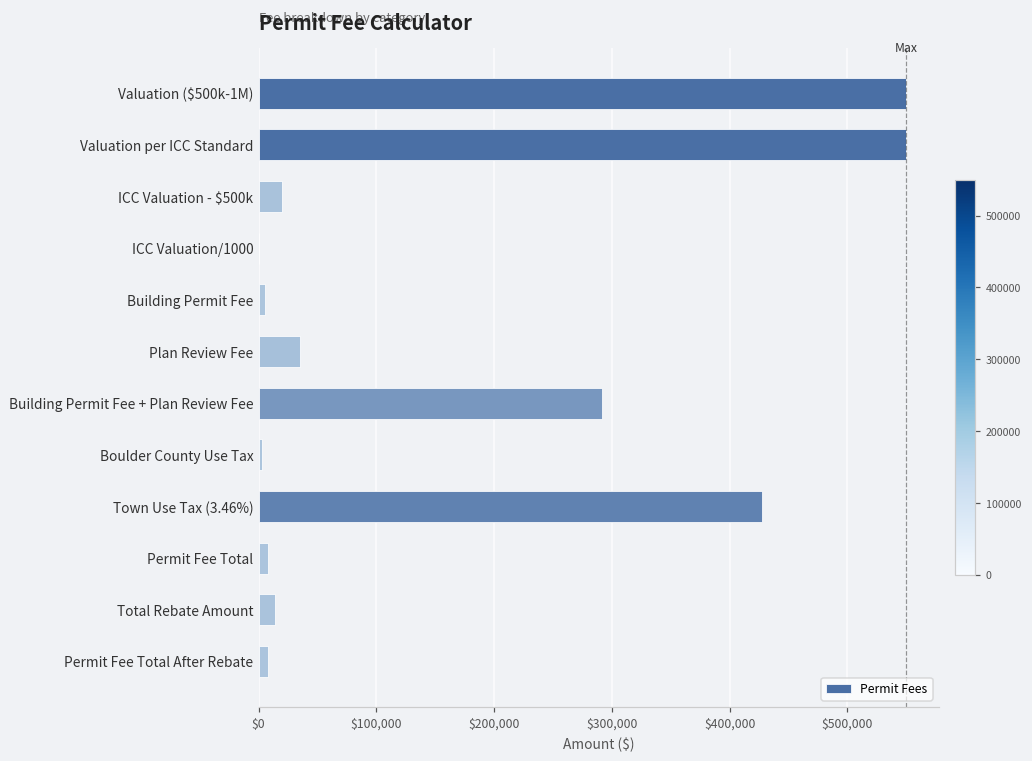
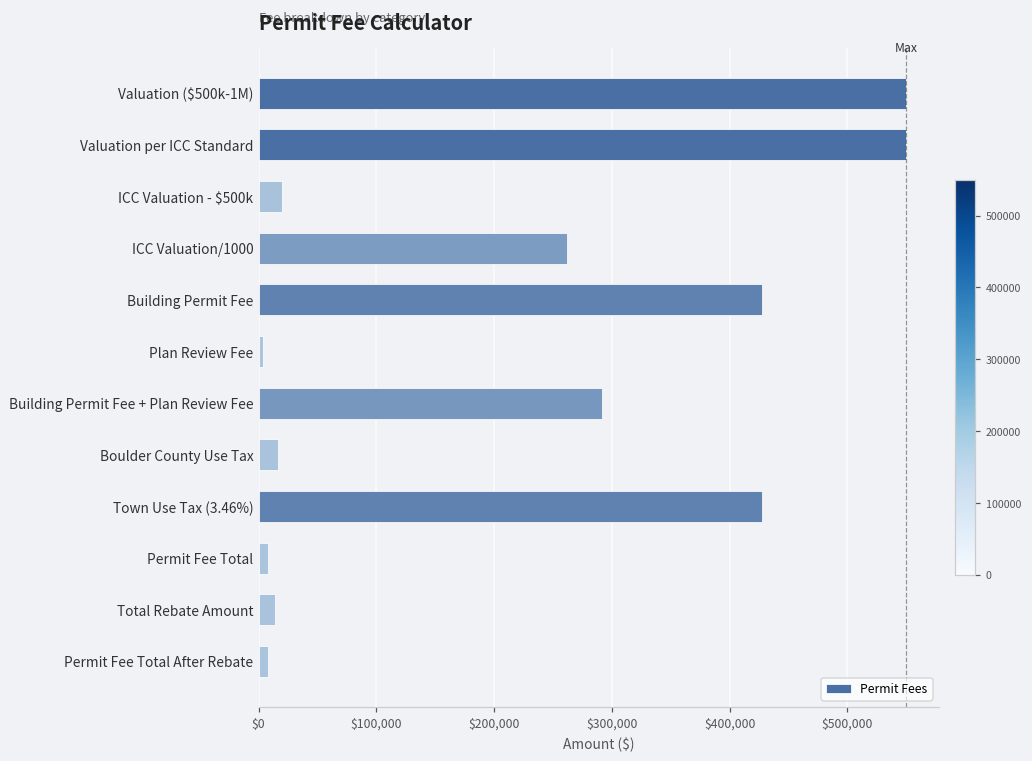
ICC Valuation/1000: $0 -> $262,000
Building Permit Fee: $5,000 -> $428,000
Plan Review Fee: $35,000 -> $3,000
Boulder County Use Tax: $3,000 -> $17,000
